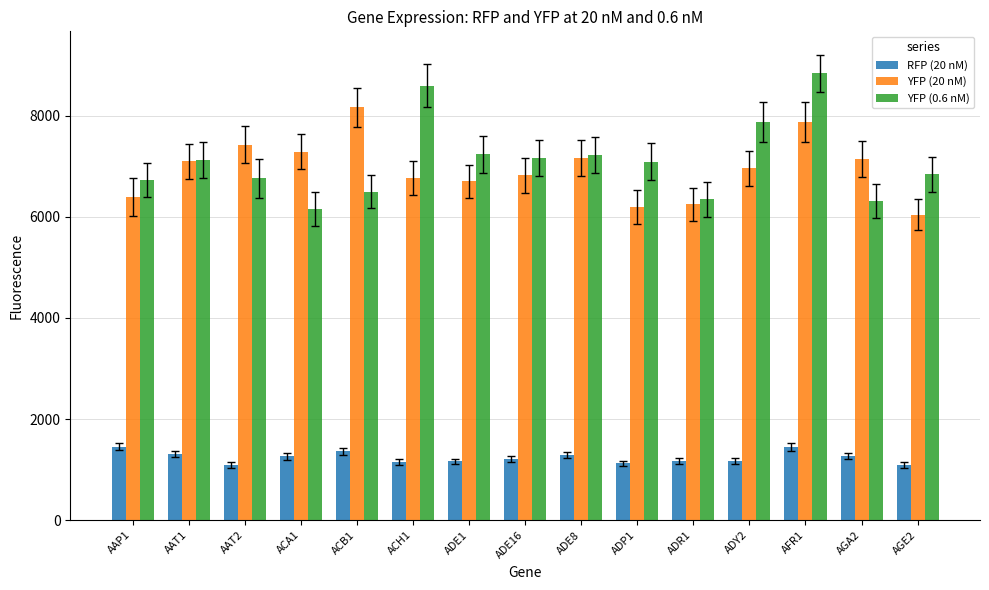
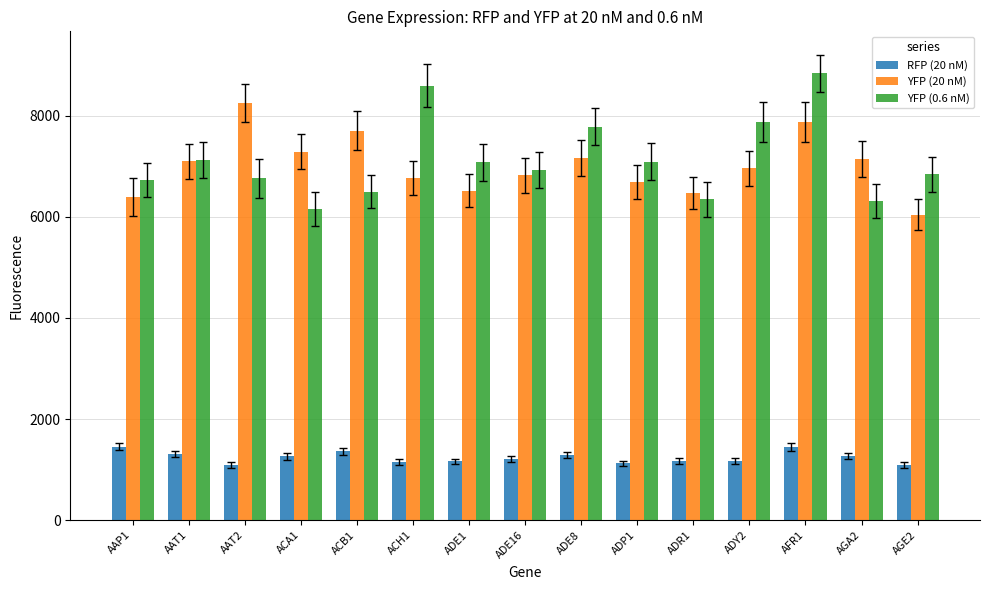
YFP (20 nM), AAT2: 7400 -> 8300
YFP (20 nM), ACB1: 8200 -> 7700
YFP (20 nM), ADE1: 6700 -> 6500
YFP (0.6 nM), ADE1: 7200 -> 7100
YFP (0.6 nM), ADE16: 7200 -> 6900
YFP (0.6 nM), ADE8: 7200 -> 7800
YFP (20 nM), ADP1: 6200 -> 6700
YFP (20 nM), ADR1: 6200 -> 6500
